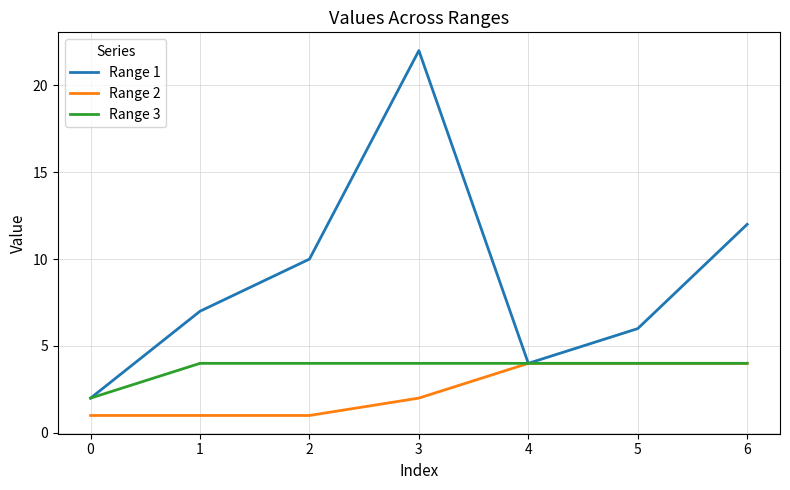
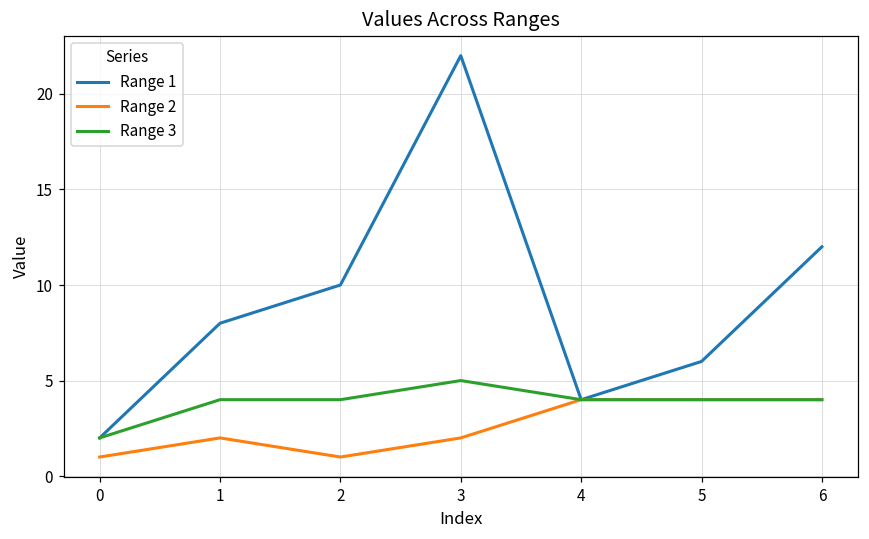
Range 1, 1: 7 -> 8
Range 2, 1: 1 -> 2
Range 3, 3: 4 -> 5
